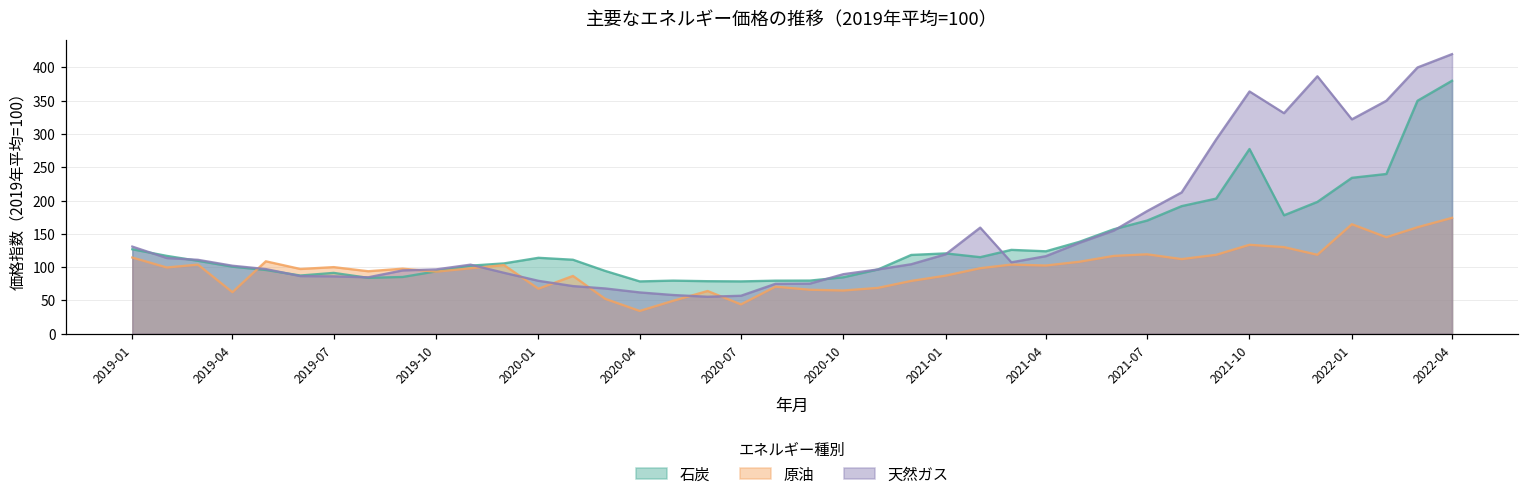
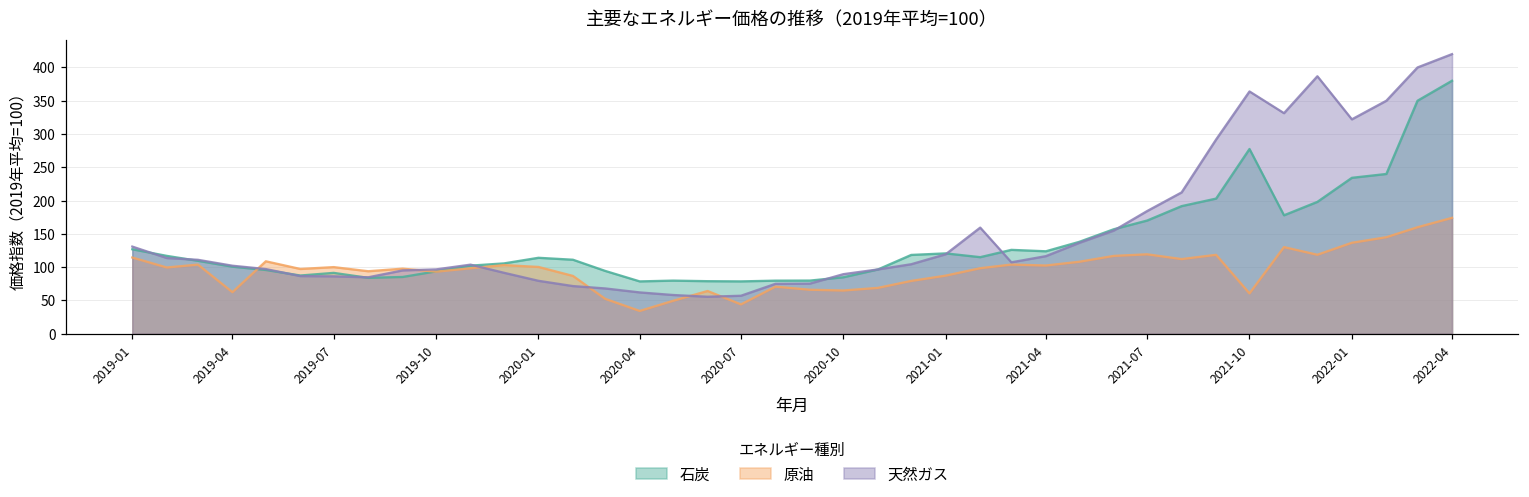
原油, 2020-01: 70 -> 100
原油, 2021-10: 130 -> 60
原油, 2022-01: 160 -> 140
